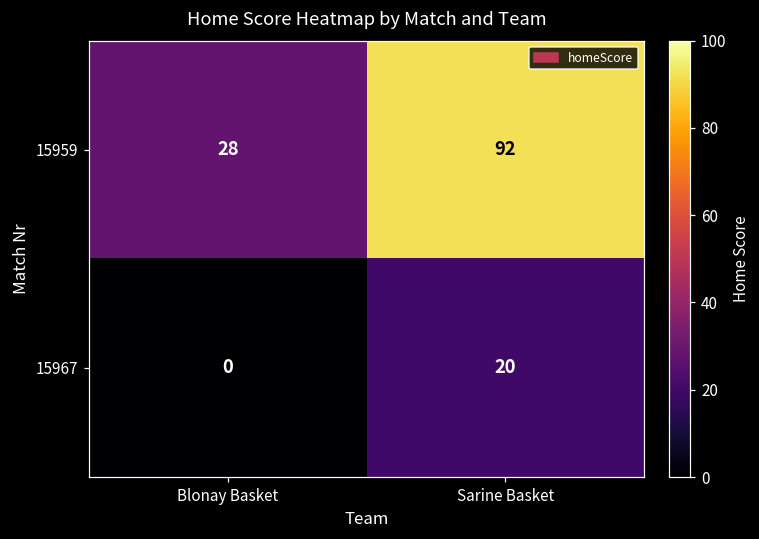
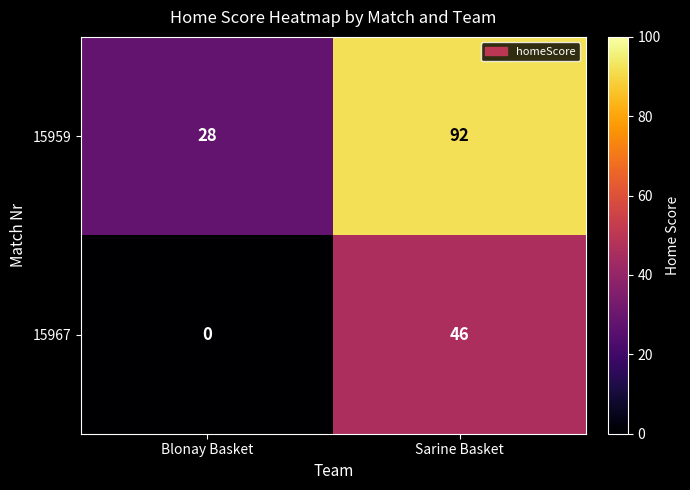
15967, Sarine Basket: 20 -> 46
